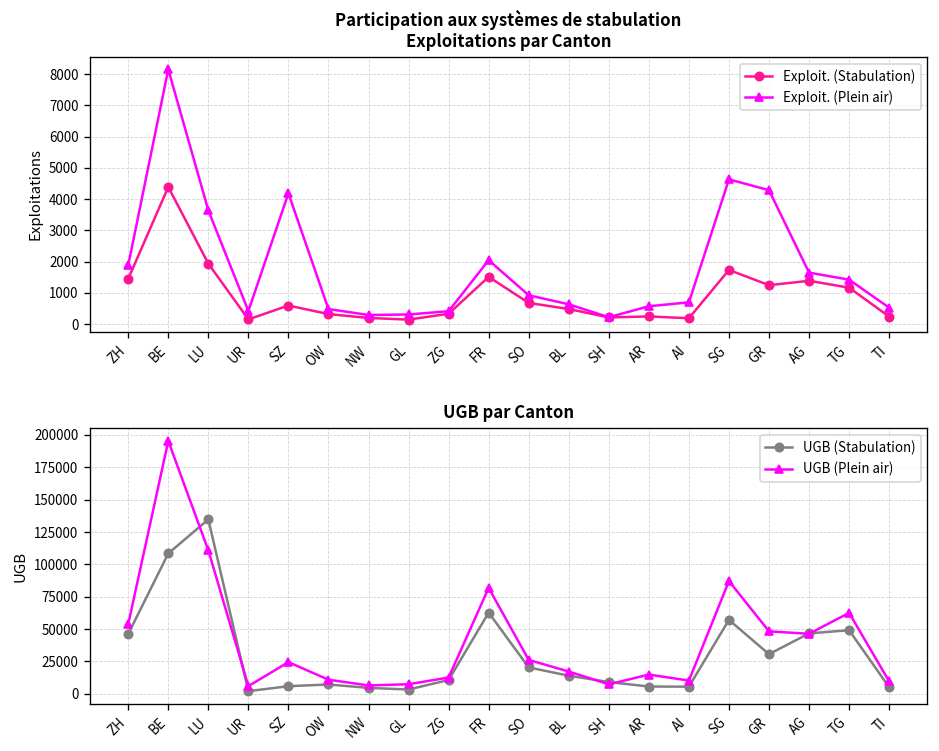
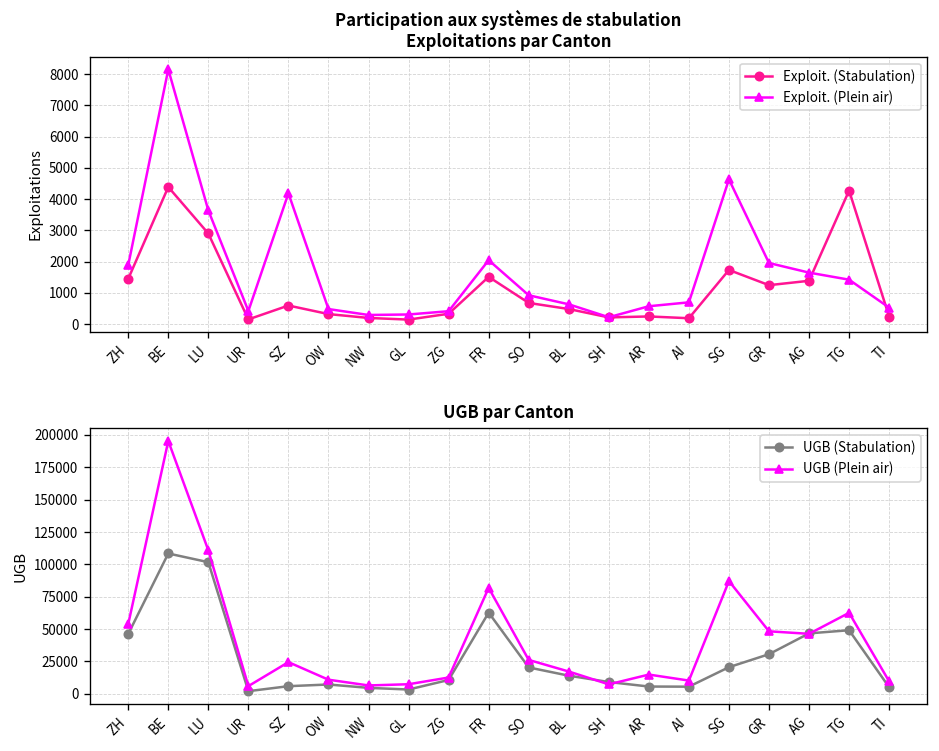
Participation aux systèmes de stabulation Exploitations par Canton, Exploit. (Stabulation), LU: 1900 -> 2900
Participation aux systèmes de stabulation Exploitations par Canton, Exploit. (Plein air), GR: 4300 -> 2000
Participation aux systèmes de stabulation Exploitations par Canton, Exploit. (Stabulation), TG: 1200 -> 4300
UGB par Canton, UGB (Stabulation), LU: 135000 -> 102000
UGB par Canton, UGB (Stabulation), SG: 57000 -> 21000
